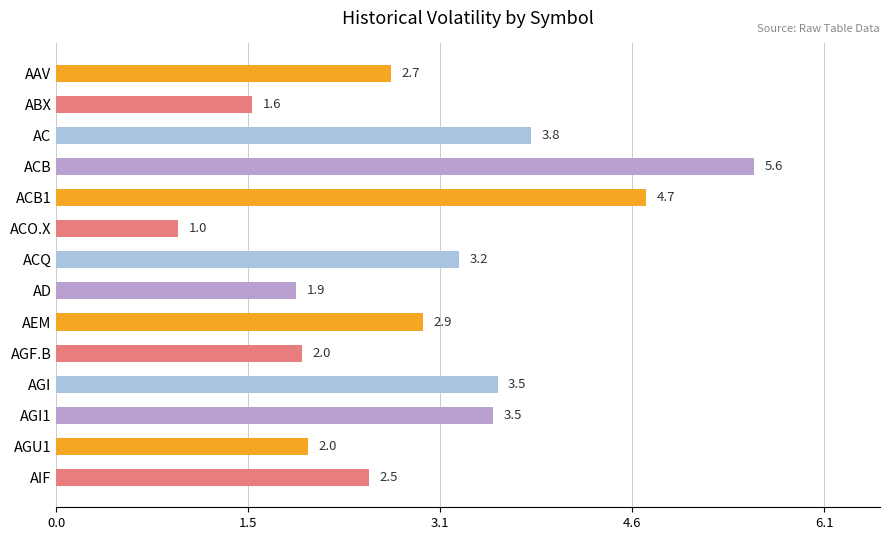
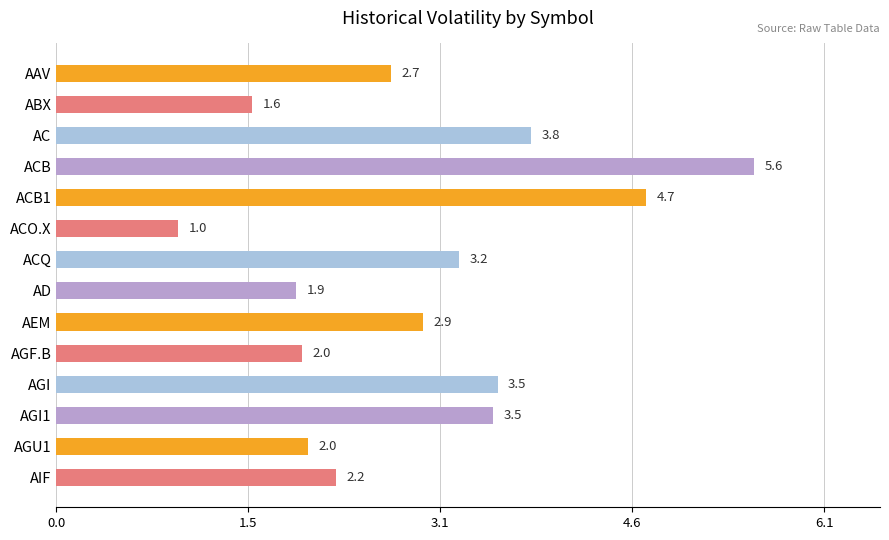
AIF: 2.5 -> 2.2
